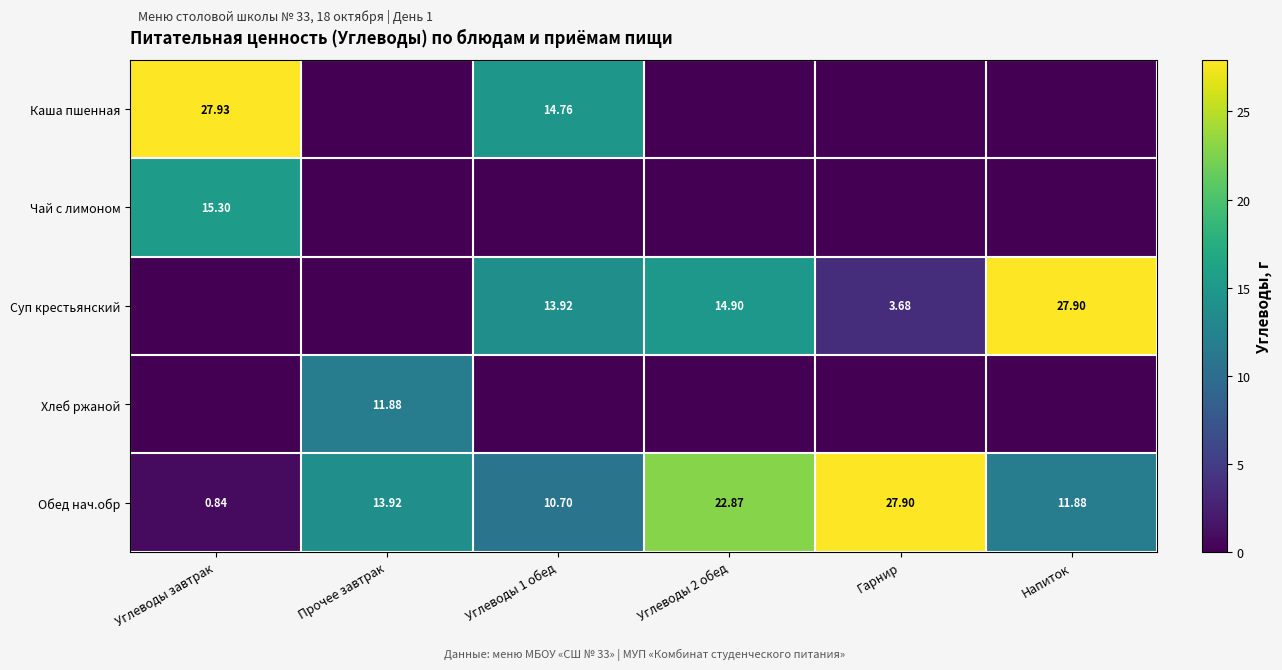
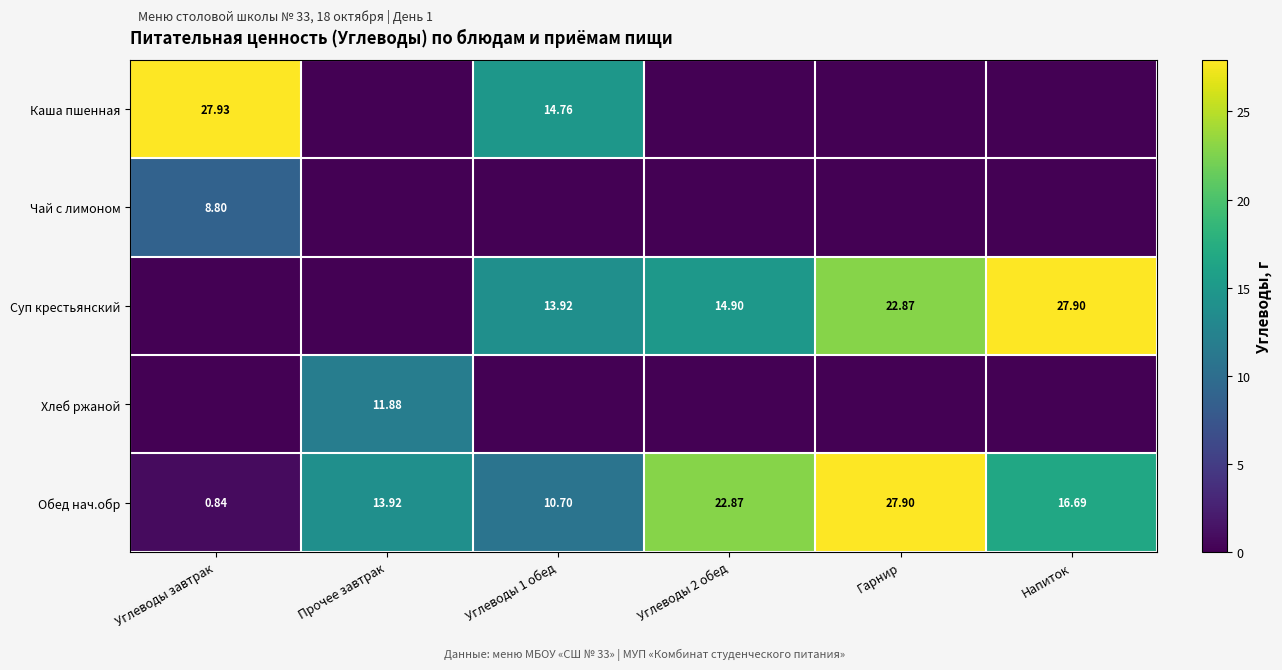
Чай с лимоном, Углеводы завтрак: 15.30 -> 8.80
Суп крестьянский, Гарнир: 3.68 -> 22.87
Обед нач.обр, Напиток: 11.88 -> 16.69
